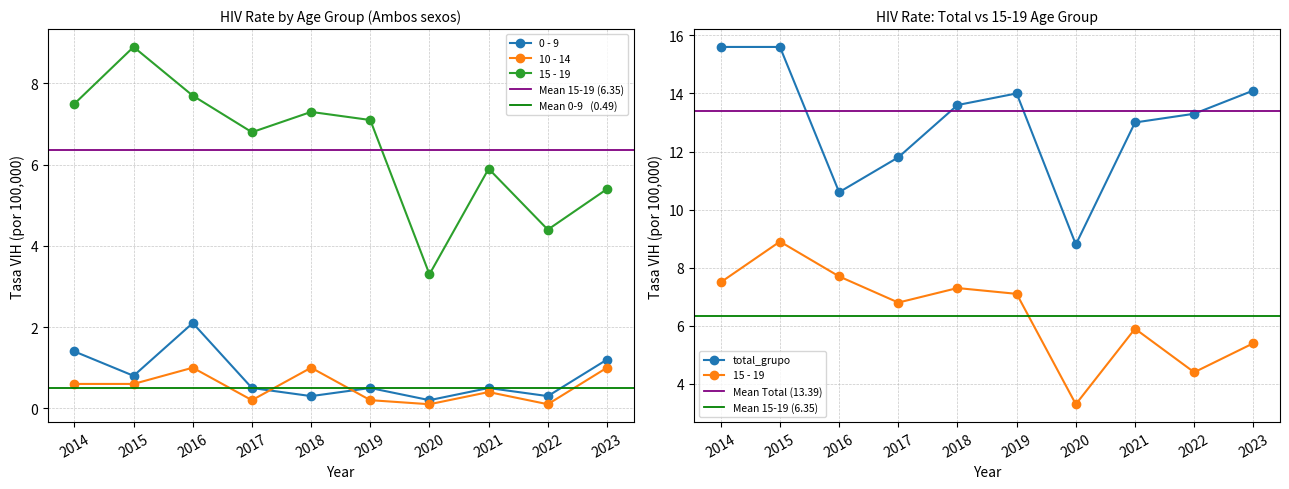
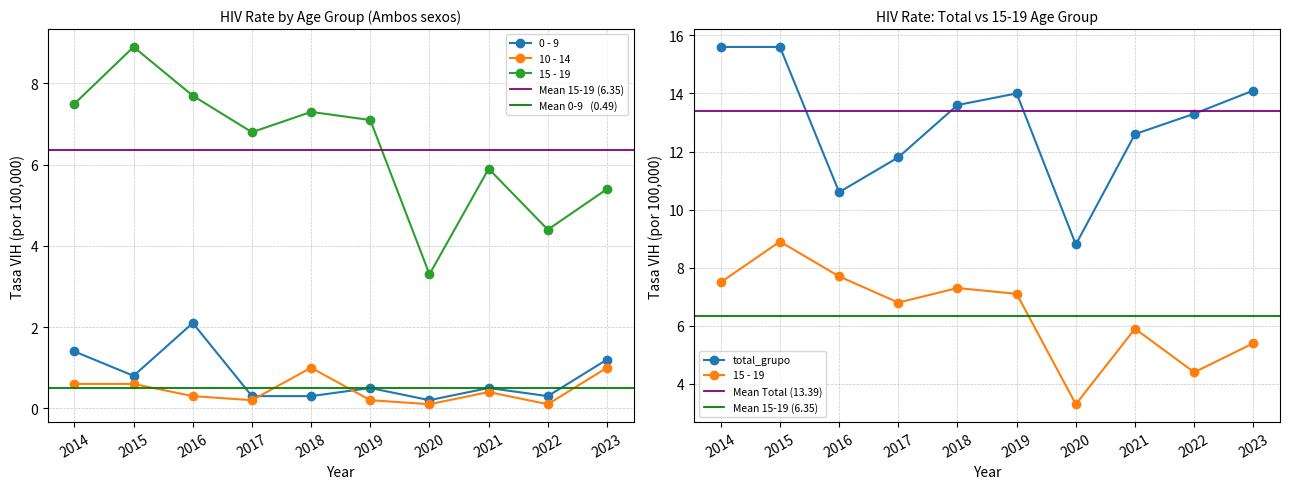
HIV Rate by Age Group (Ambos sexos), 10 - 14, 2016: 1.0 -> 0.3
HIV Rate by Age Group (Ambos sexos), 0 - 9, 2017: 0.5 -> 0.3
HIV Rate: Total vs 15-19 Age Group, total_grupo, 2021: 13.0 -> 12.6
